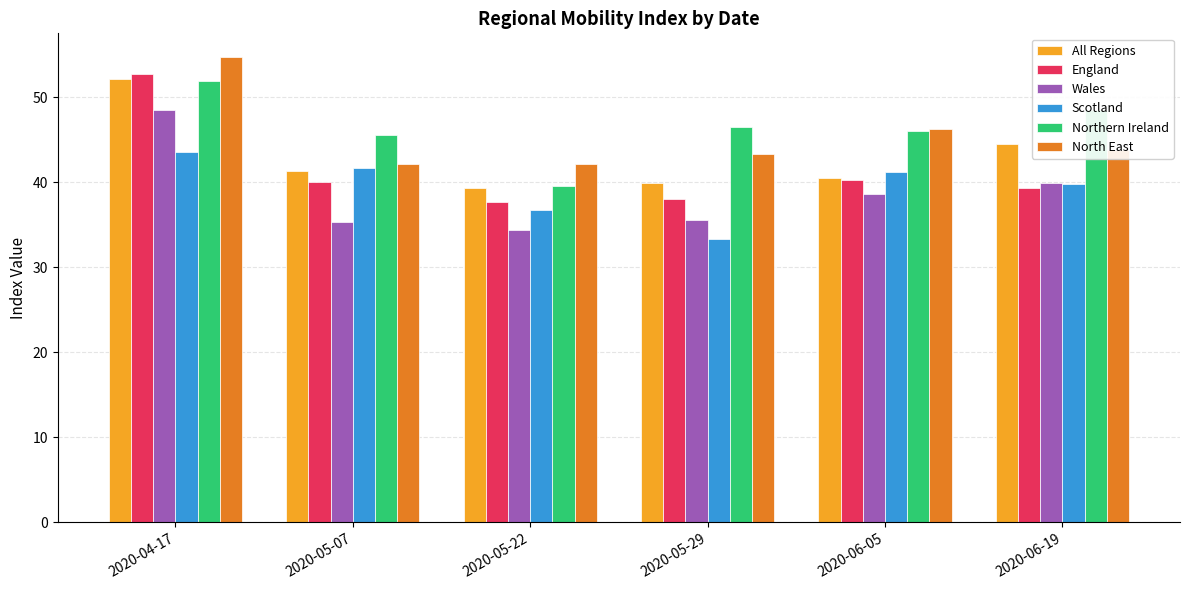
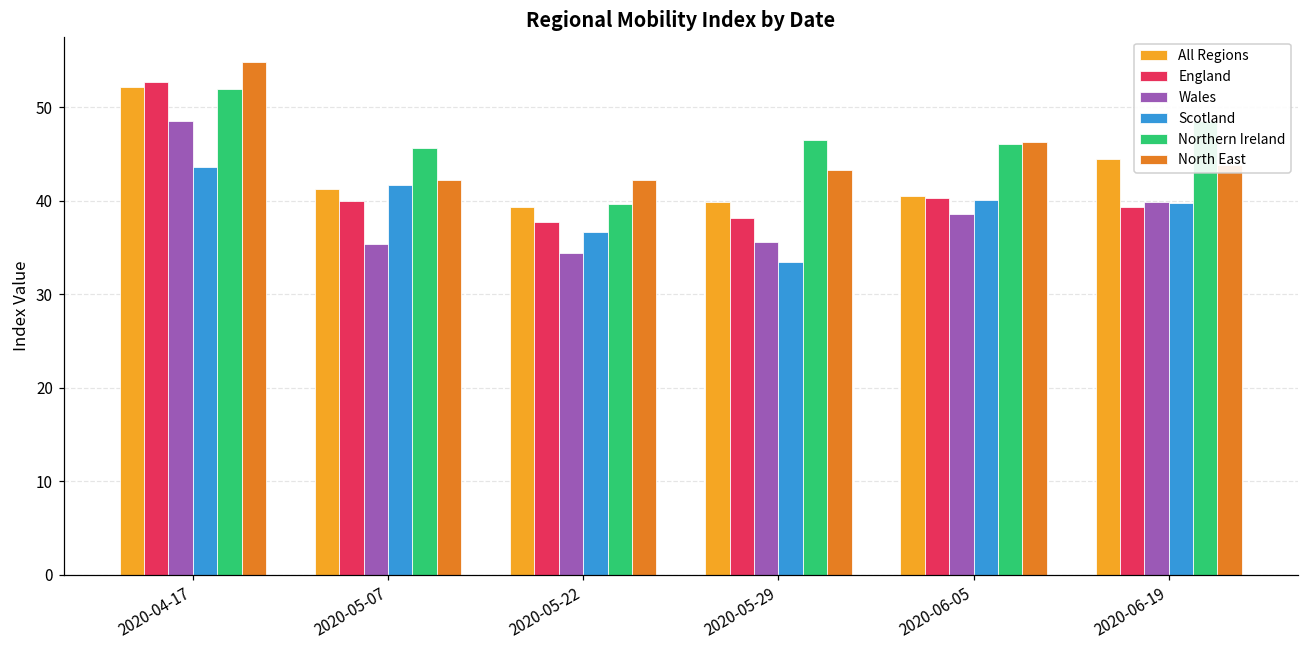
Scotland, 2020-06-05: 41 -> 40
